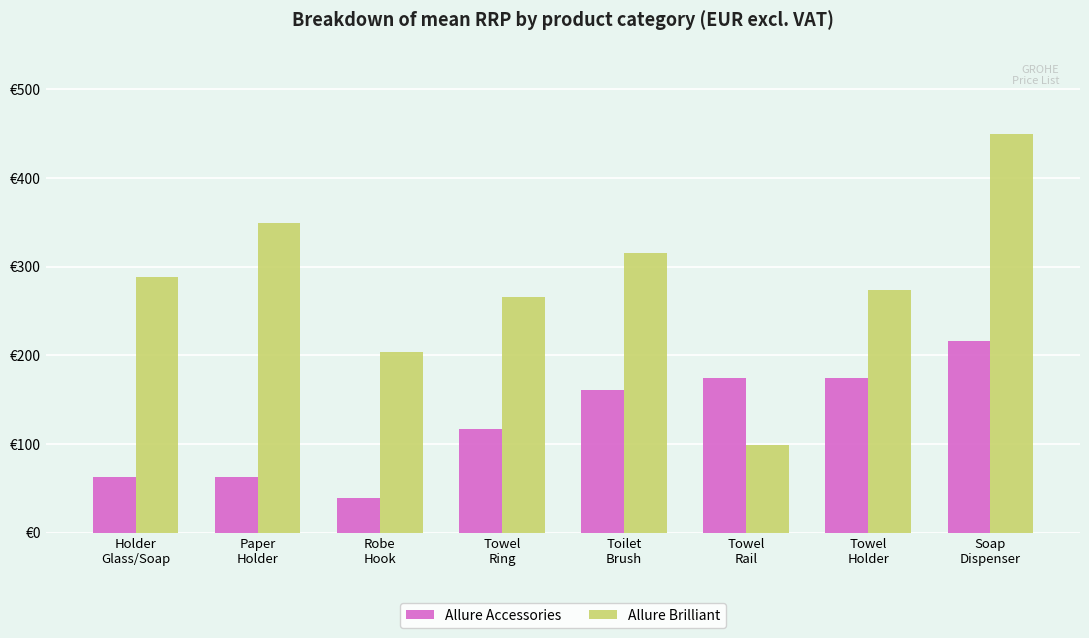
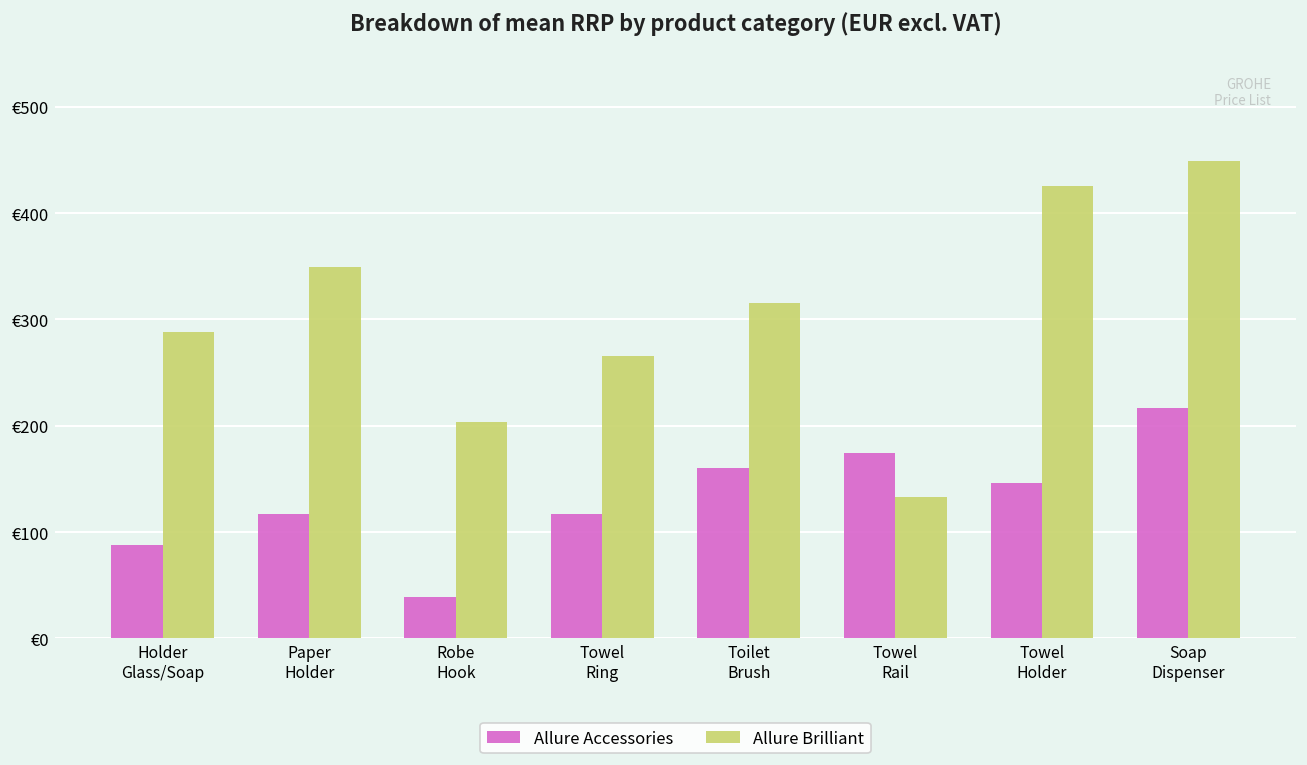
Allure Accessories, Holder Glass/Soap: €60 -> €90
Allure Accessories, Paper Holder: €60 -> €120
Allure Brilliant, Towel Rail: €100 -> €130
Allure Accessories, Towel Holder: €170 -> €150
Allure Brilliant, Towel Holder: €270 -> €430
